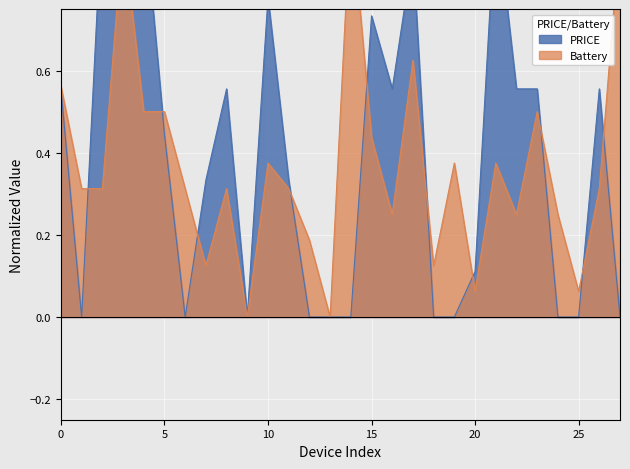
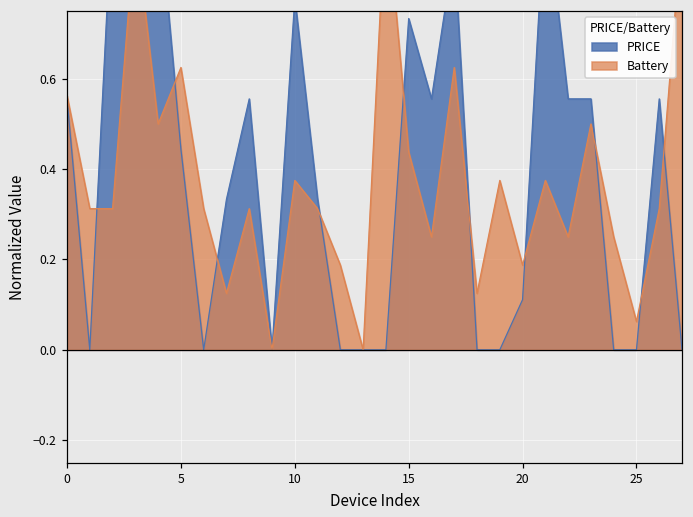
Battery, 5: 0.50 -> 0.63
Battery, 20: 0.06 -> 0.19
